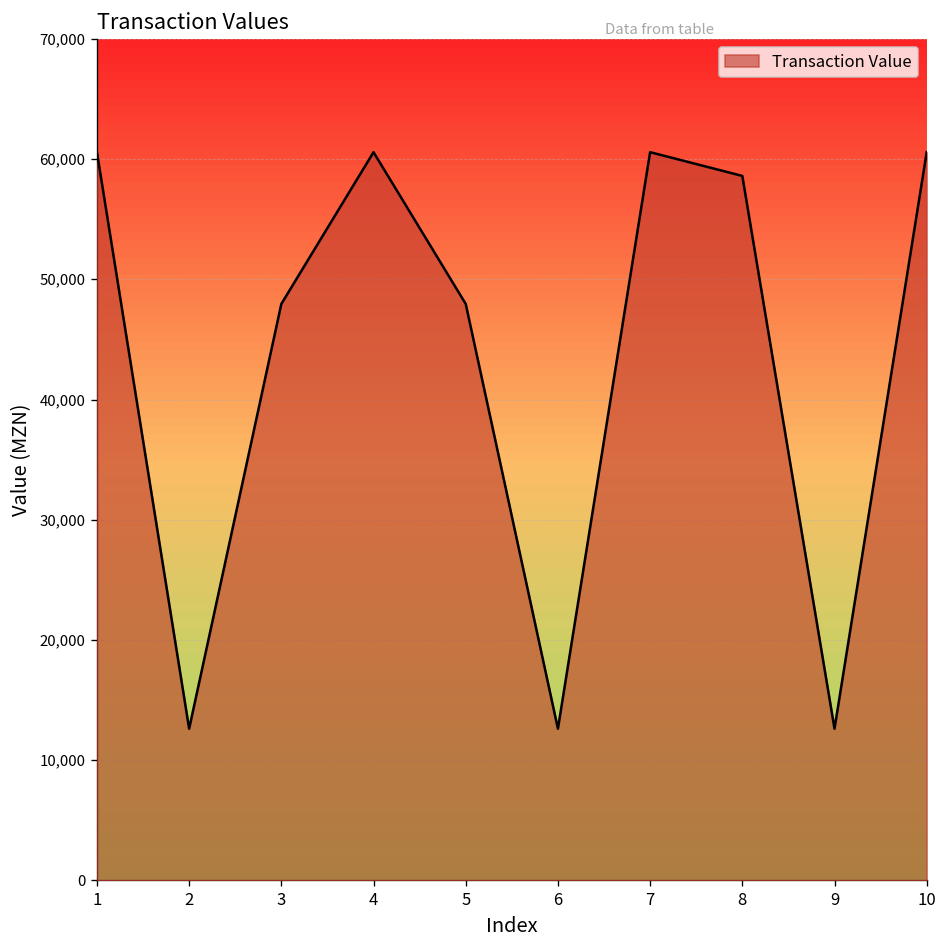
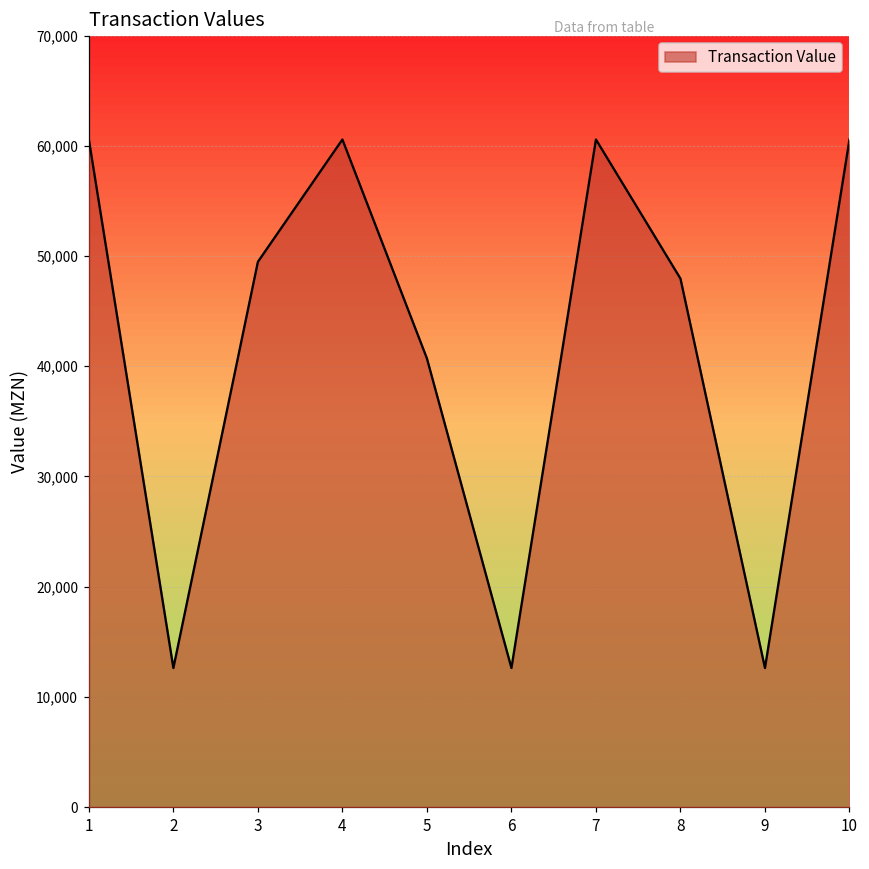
3: 48,000 -> 49,500
5: 48,000 -> 40,700
8: 58,600 -> 48,000
